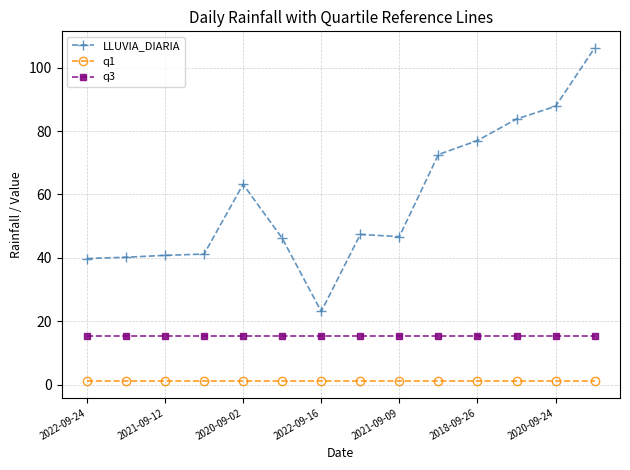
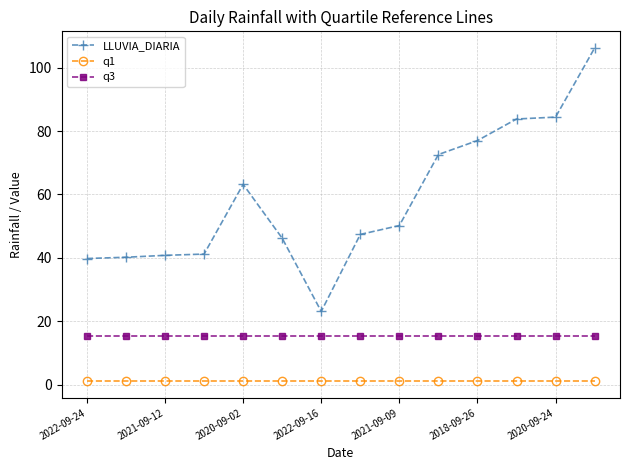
LLUVIA_DIARIA, 2021-09-09: 47 -> 50
LLUVIA_DIARIA, 2020-09-24: 88 -> 84
